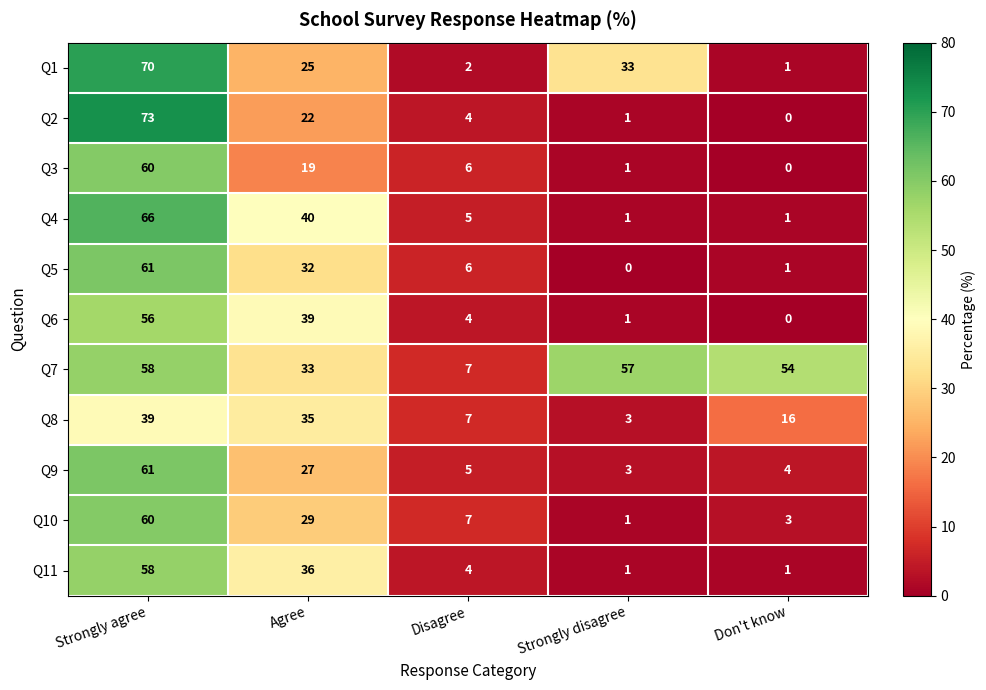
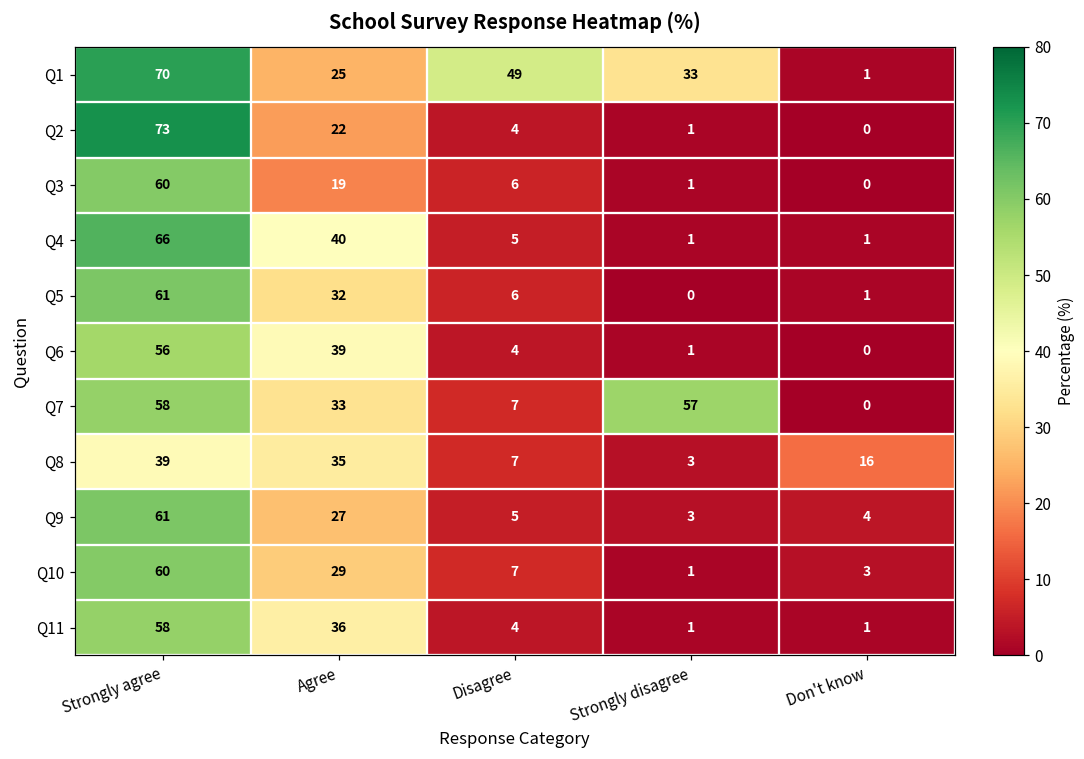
Q1, Disagree: 2 -> 49
Q7, Don't know: 54 -> 0
